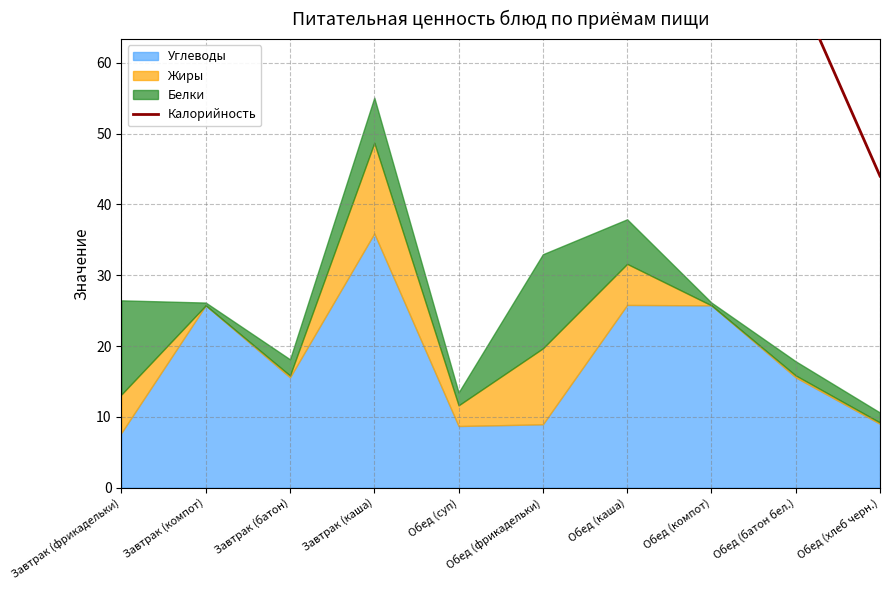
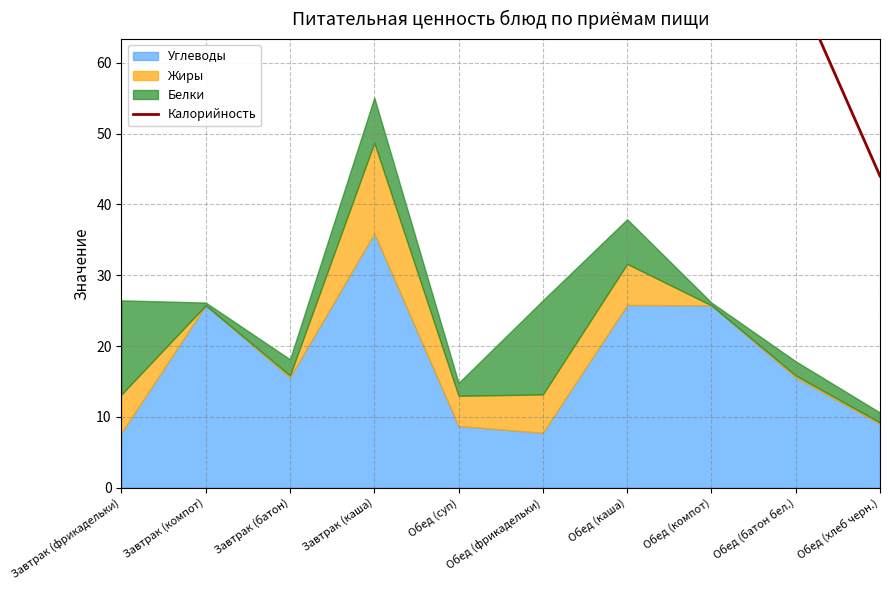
Жиры, Обед (суп): 3 -> 4
Углеводы, Обед (фрикадельки): 9 -> 8
Жиры, Обед (фрикадельки): 11 -> 5
